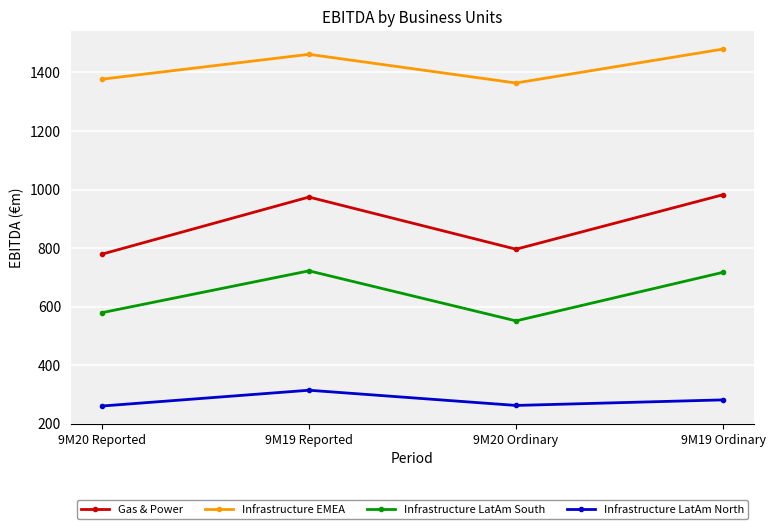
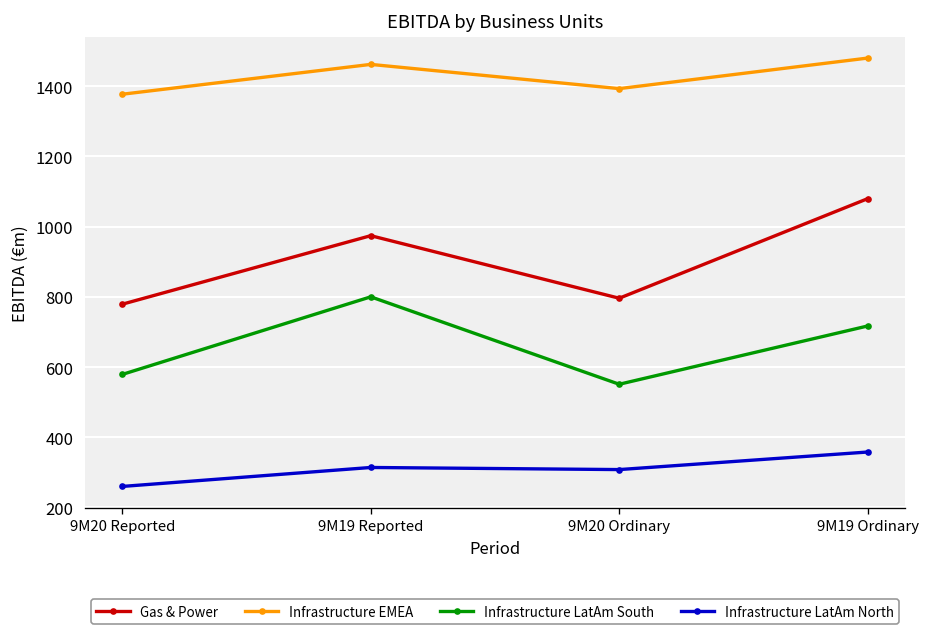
Infrastructure LatAm South, 9M19 Reported: 720 -> 800
Infrastructure EMEA, 9M20 Ordinary: 1360 -> 1390
Infrastructure LatAm North, 9M20 Ordinary: 260 -> 310
Gas & Power, 9M19 Ordinary: 980 -> 1080
Infrastructure LatAm North, 9M19 Ordinary: 280 -> 360
